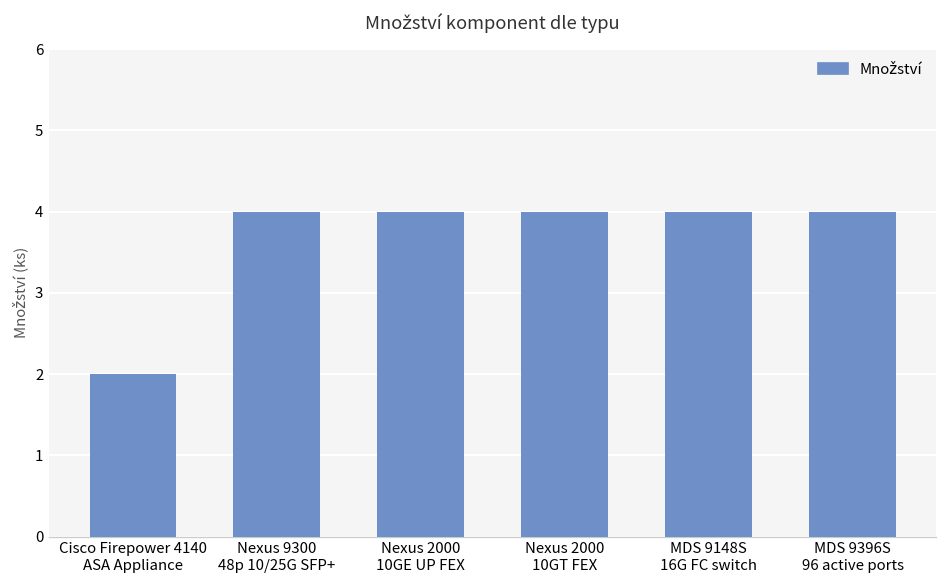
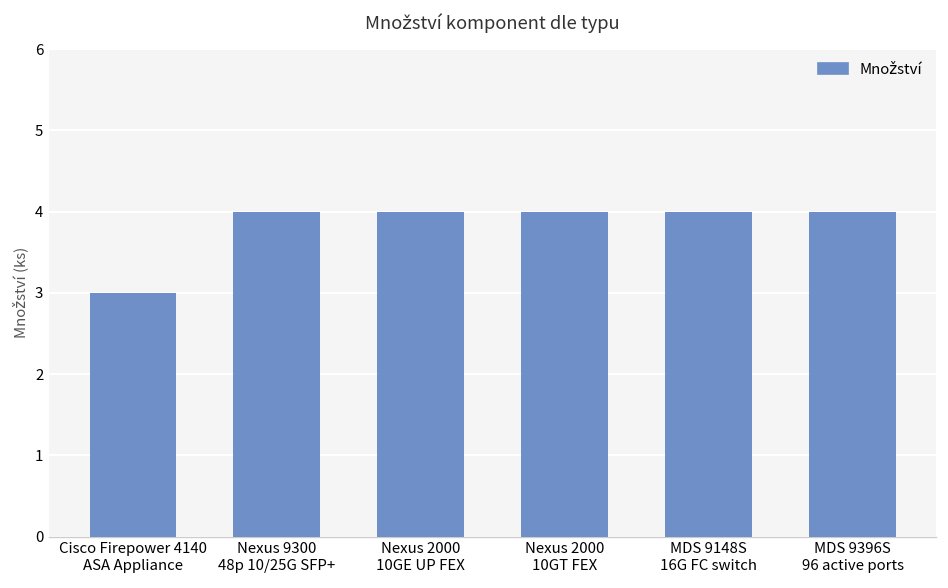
Cisco Firepower 4140 ASA Appliance: 2 -> 3
